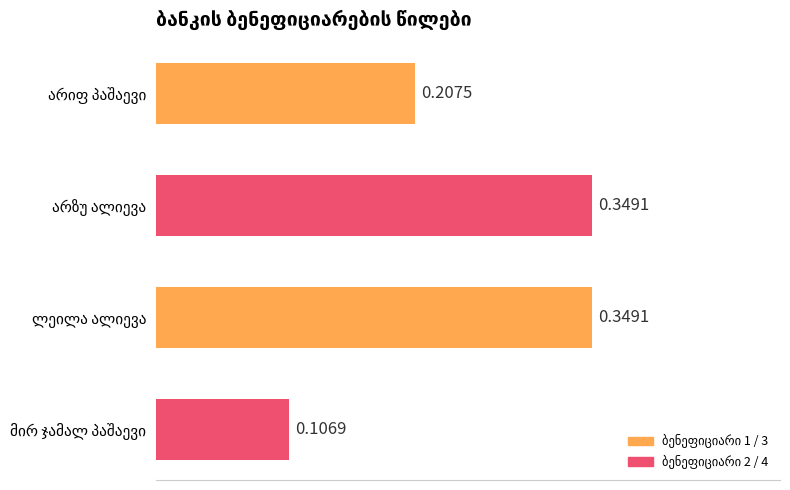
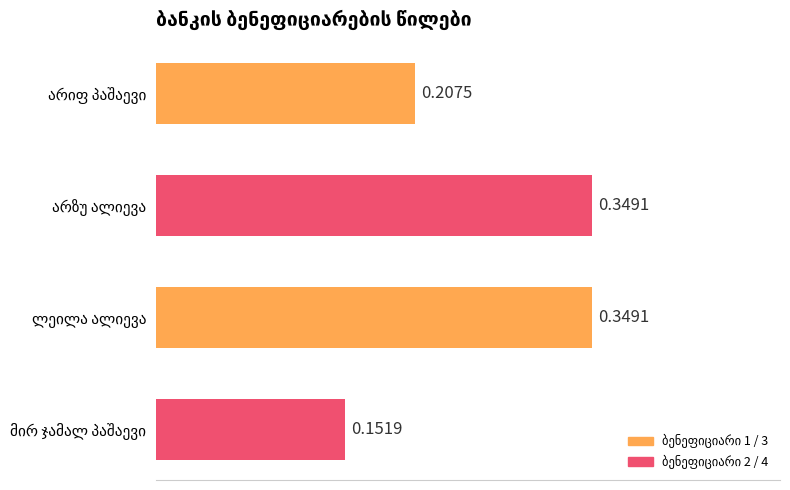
მირ ჯამალ პაშაევი: 0.1069 -> 0.1519
